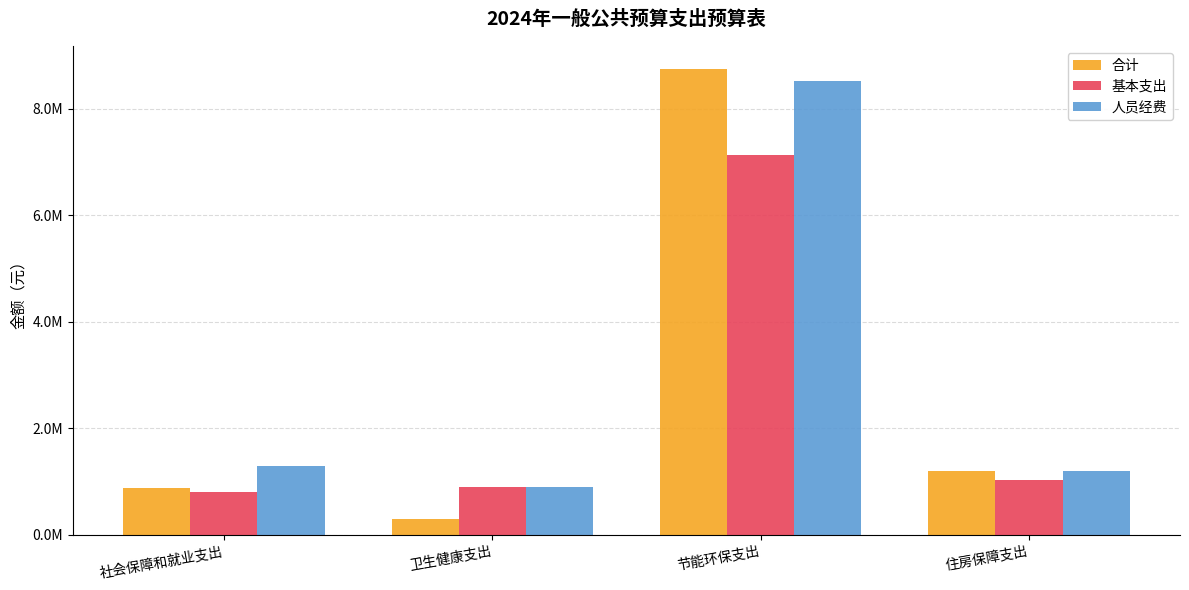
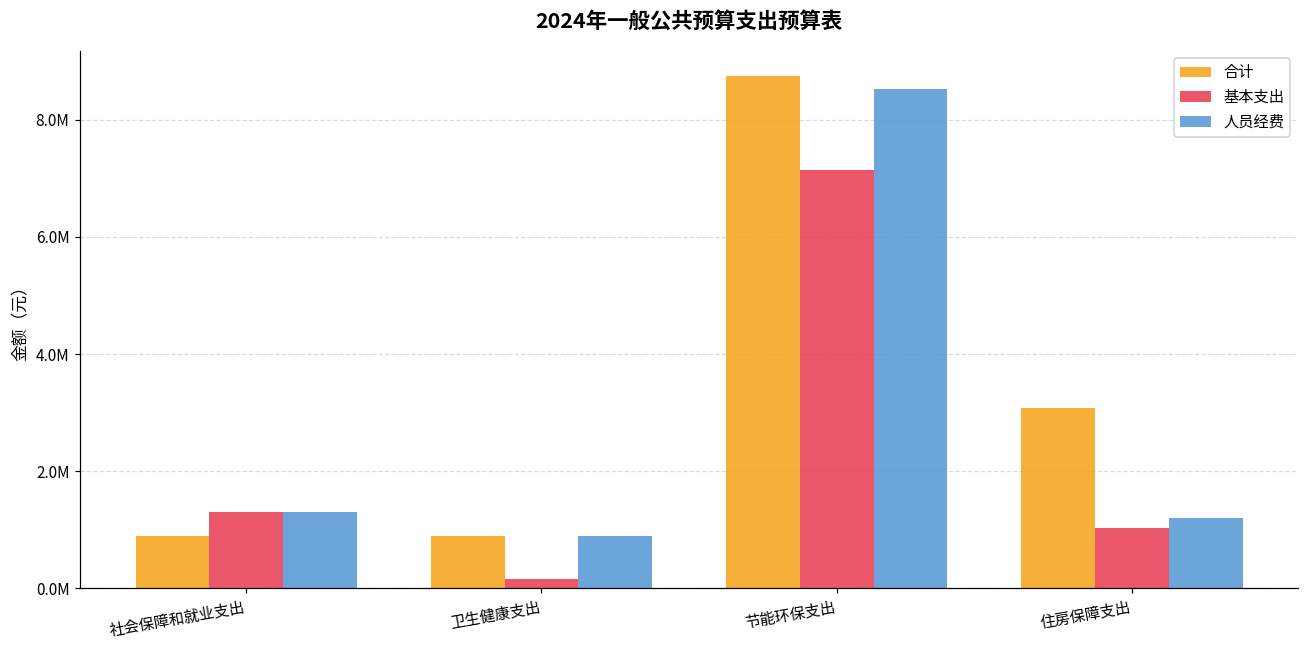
基本支出, 社会保障和就业支出: 800000 -> 1300000
合计, 卫生健康支出: 300000 -> 900000
基本支出, 卫生健康支出: 900000 -> 200000
合计, 住房保障支出: 1200000 -> 3100000
